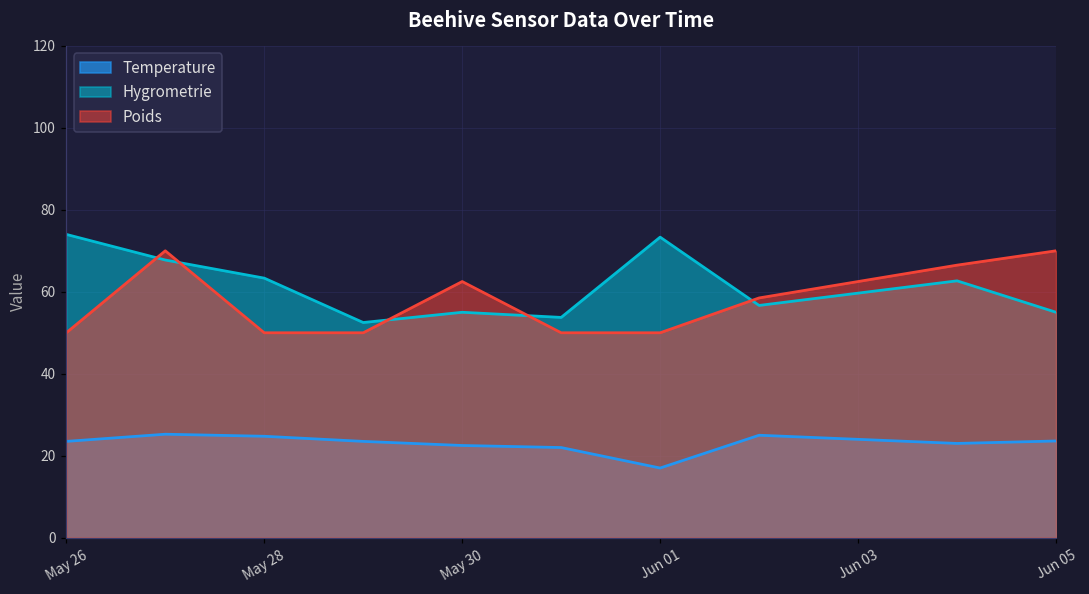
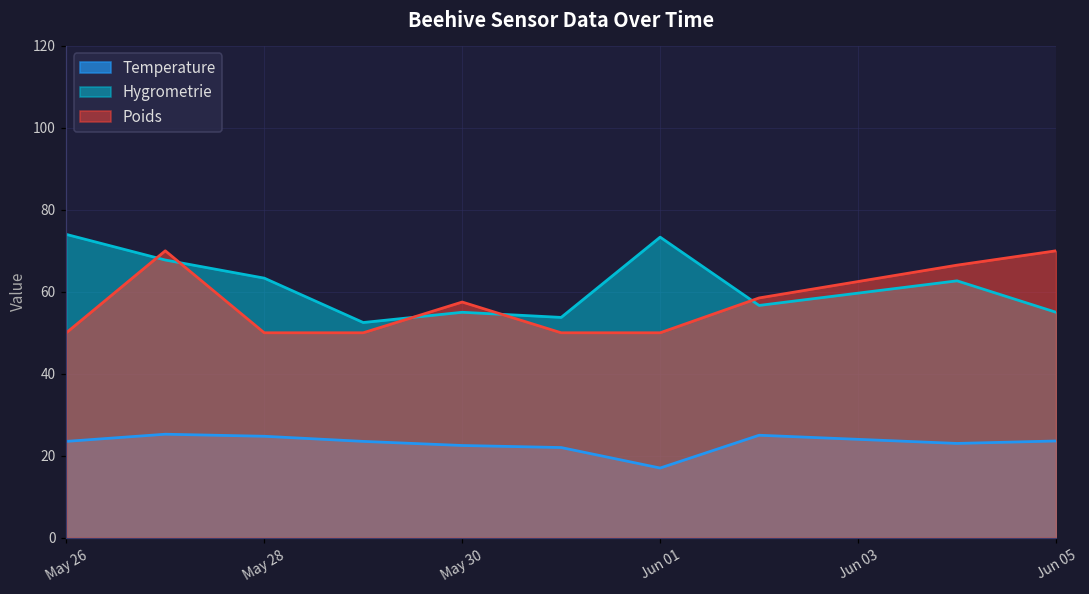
Poids, May 30: 63 -> 58
